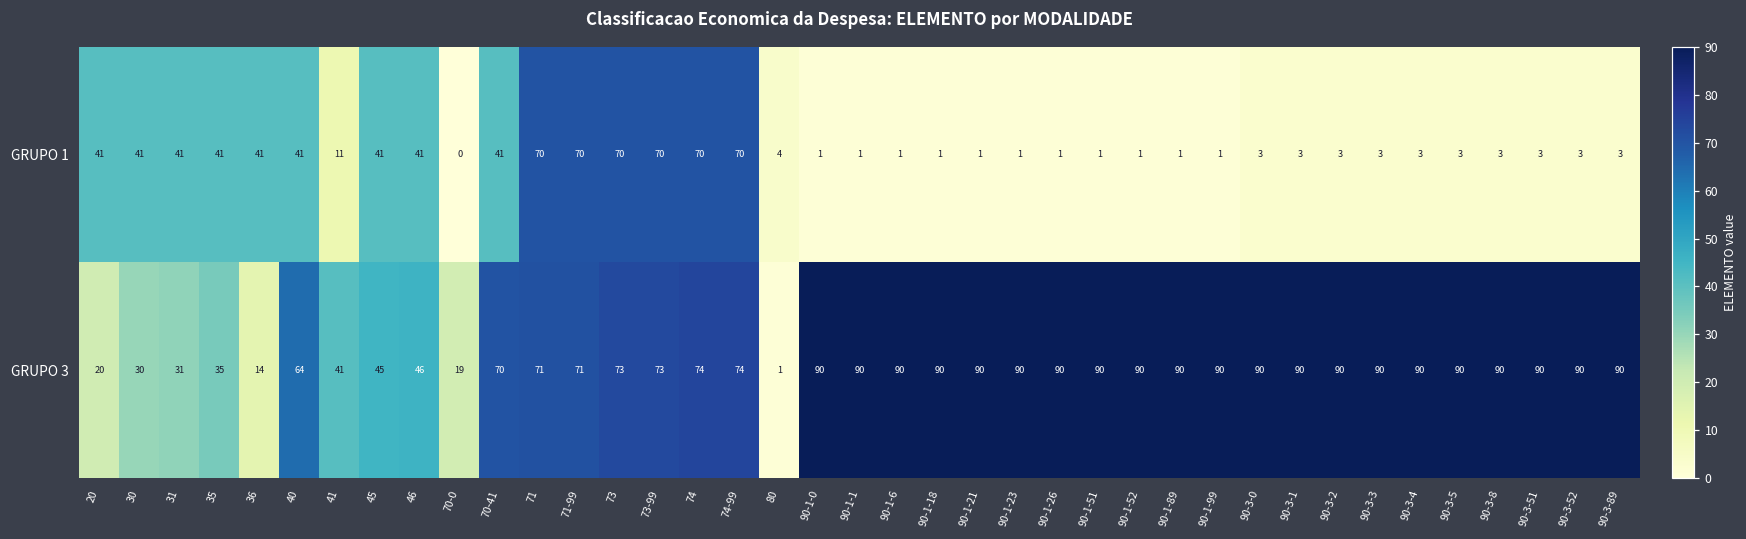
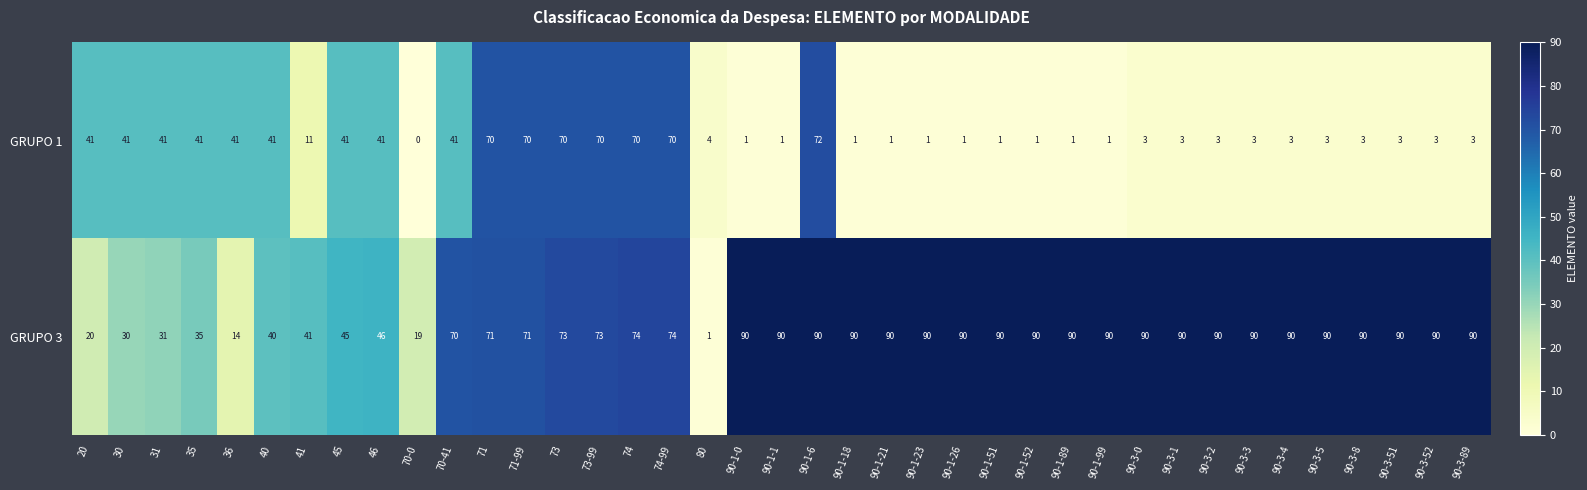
GRUPO 1, 90-1-6: 1 -> 72
GRUPO 3, 40: 64 -> 40
